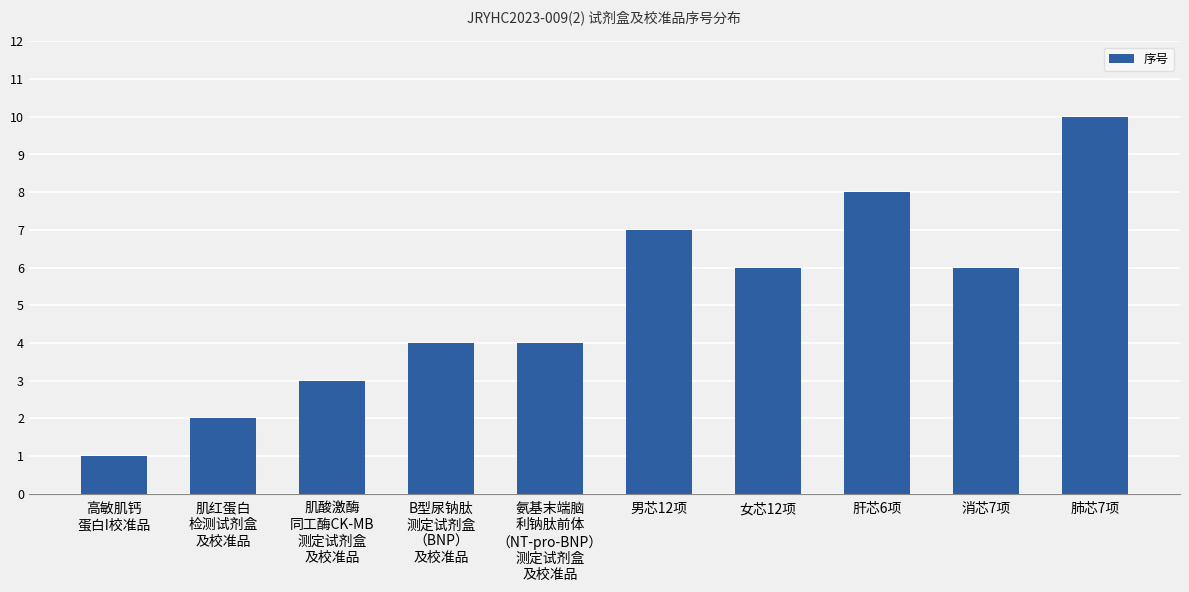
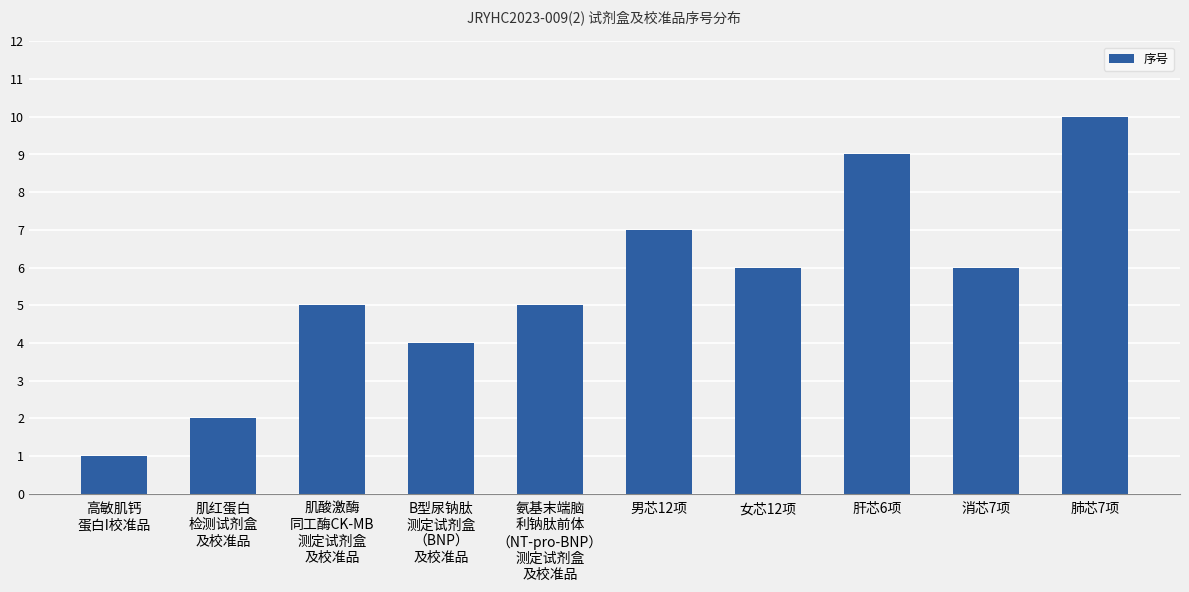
肌酸激酶 同工酶CK-MB 测定试剂盒 及校准品: 3 -> 5
氨基末端脑 利钠肽前体 （NT-pro-BNP） 测定试剂盒 及校准品: 4 -> 5
肝芯6项: 8 -> 9
